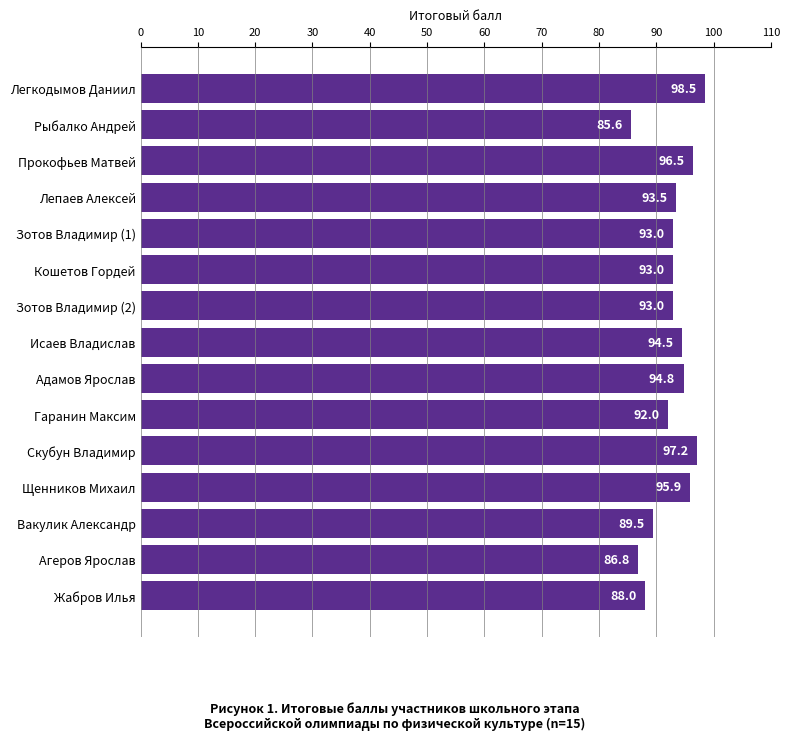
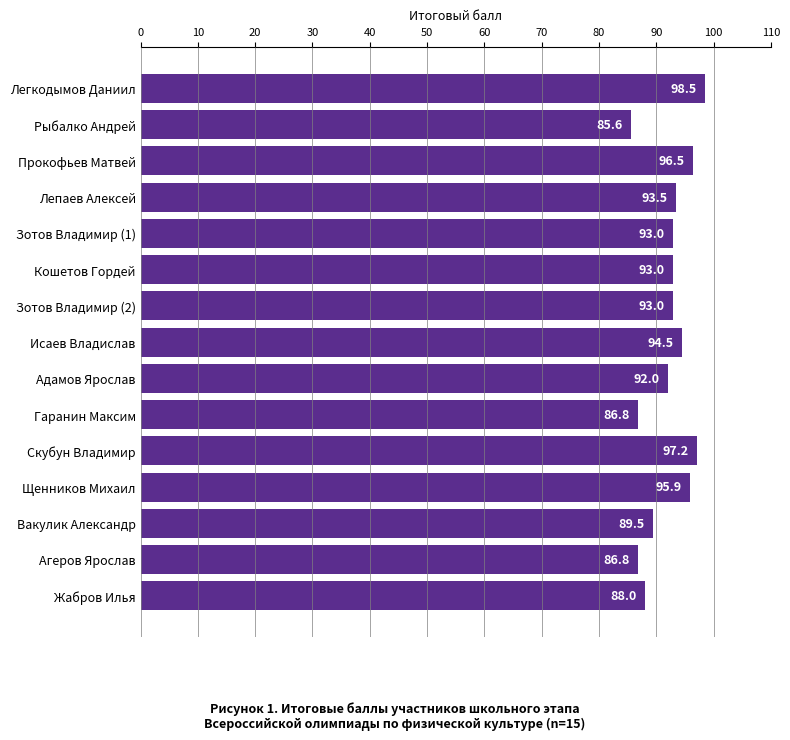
Адамов Ярослав: 94.8 -> 92.0
Гаранин Максим: 92.0 -> 86.8
